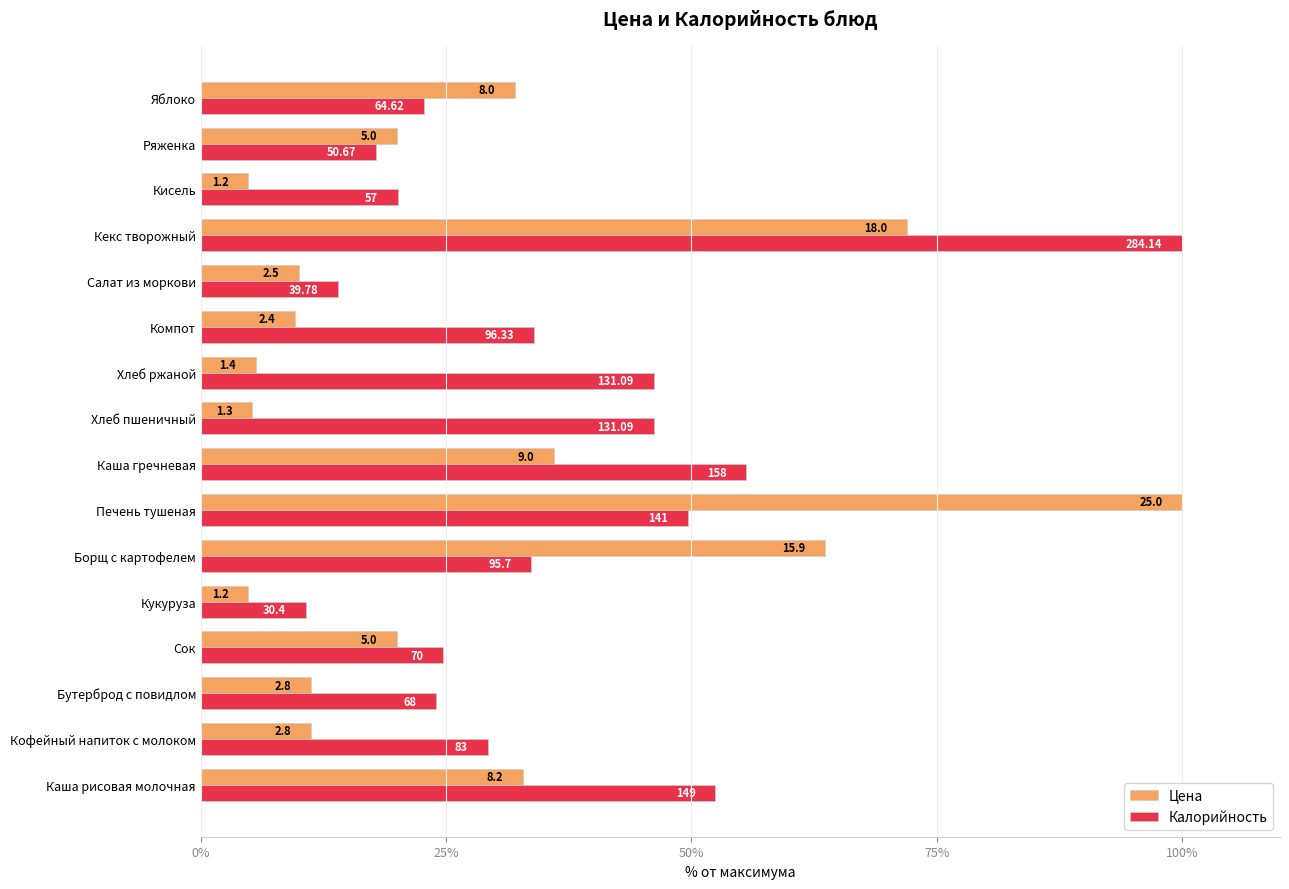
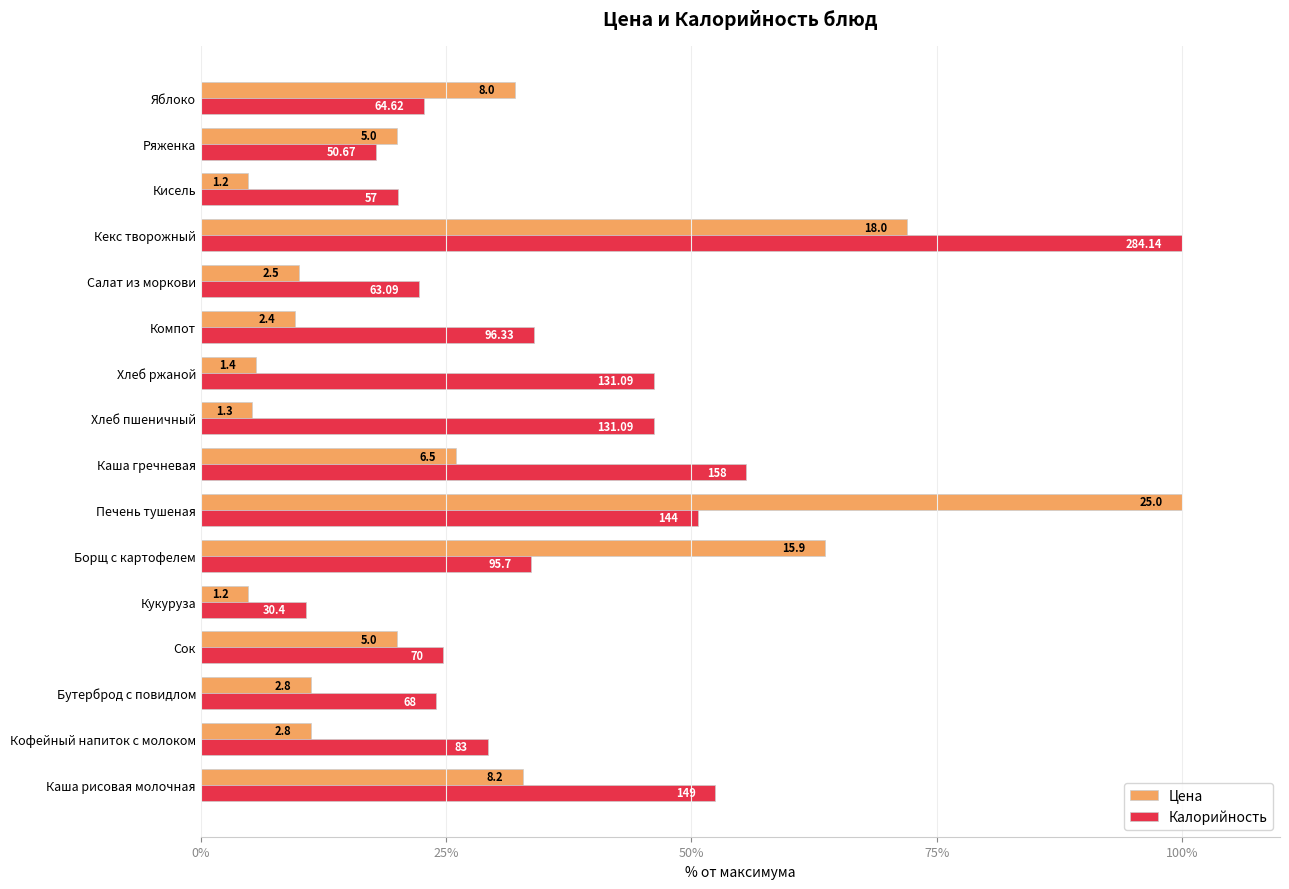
Калорийность, Салат из моркови: 39.78 -> 63.09
Цена, Каша гречневая: 9.0 -> 6.5
Калорийность, Печень тушеная: 141 -> 144
